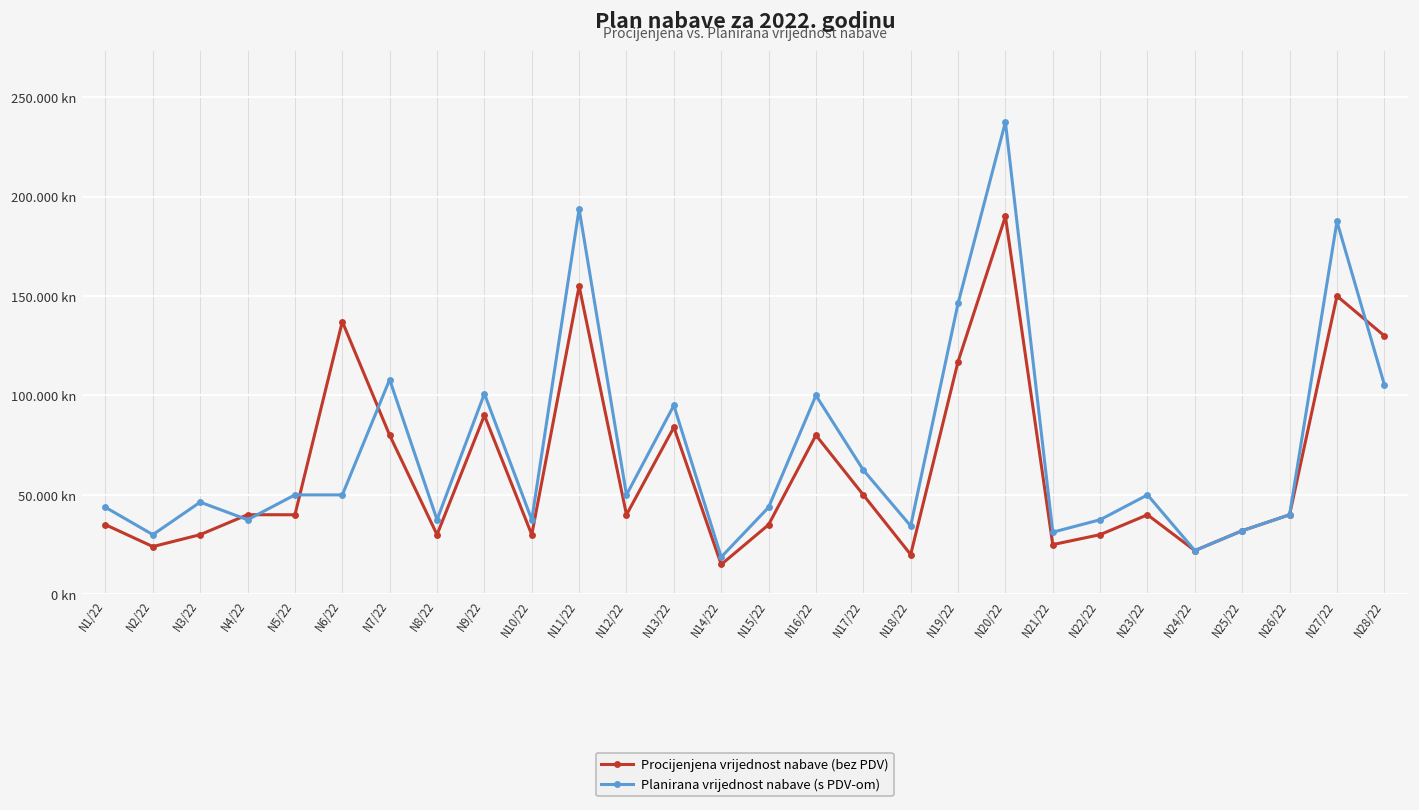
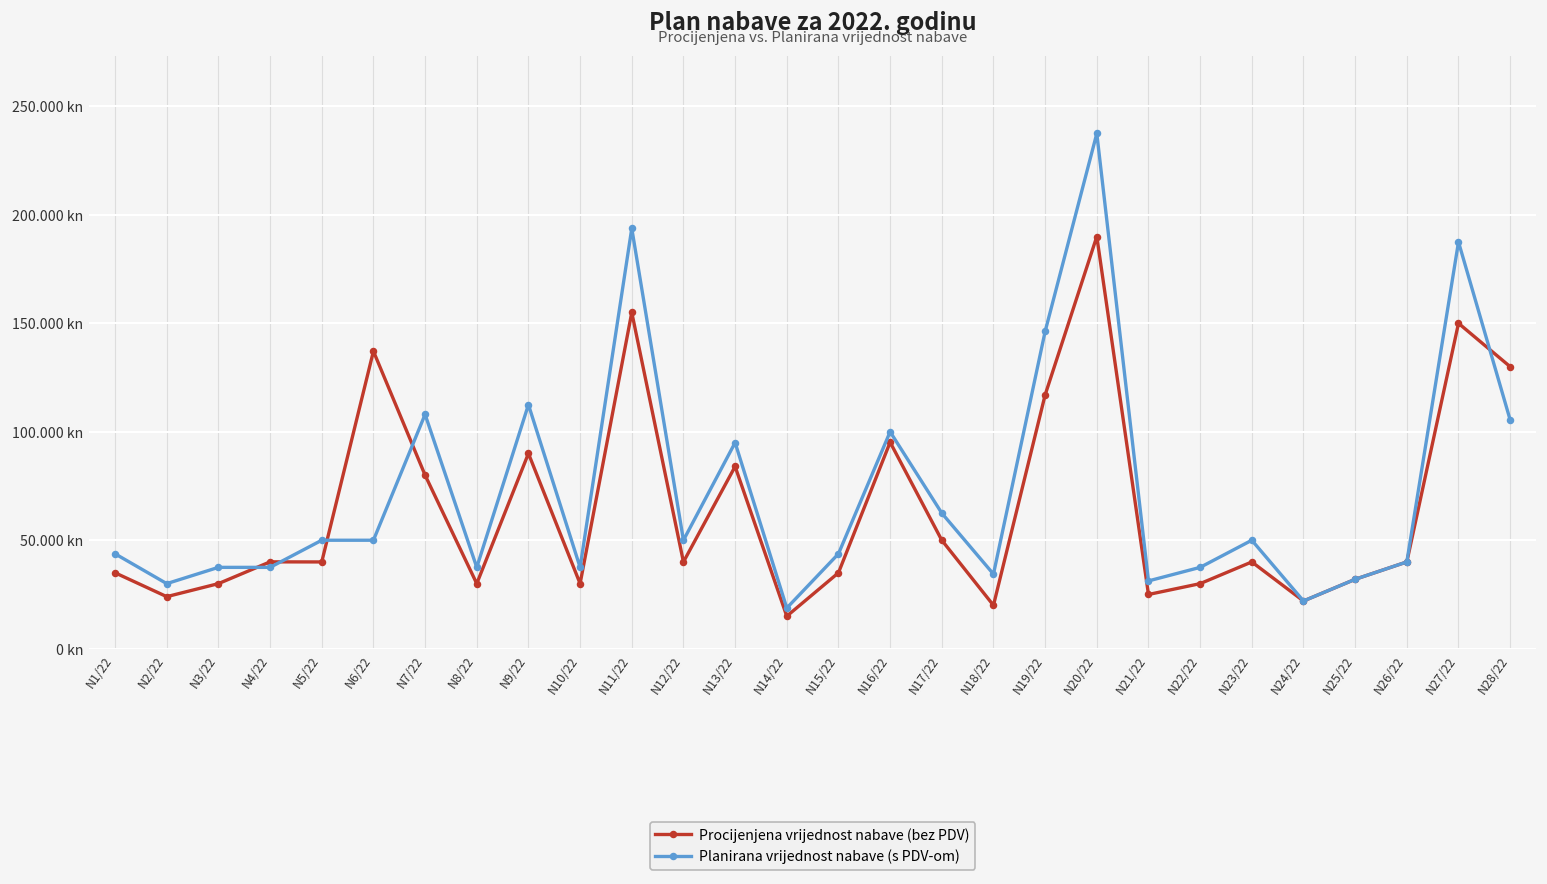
Planirana vrijednost nabave (s PDV-om), N3/22: 46 kn -> 38 kn
Planirana vrijednost nabave (s PDV-om), N9/22: 101 kn -> 113 kn
Procijenjena vrijednost nabave (bez PDV), N16/22: 80 kn -> 95 kn
